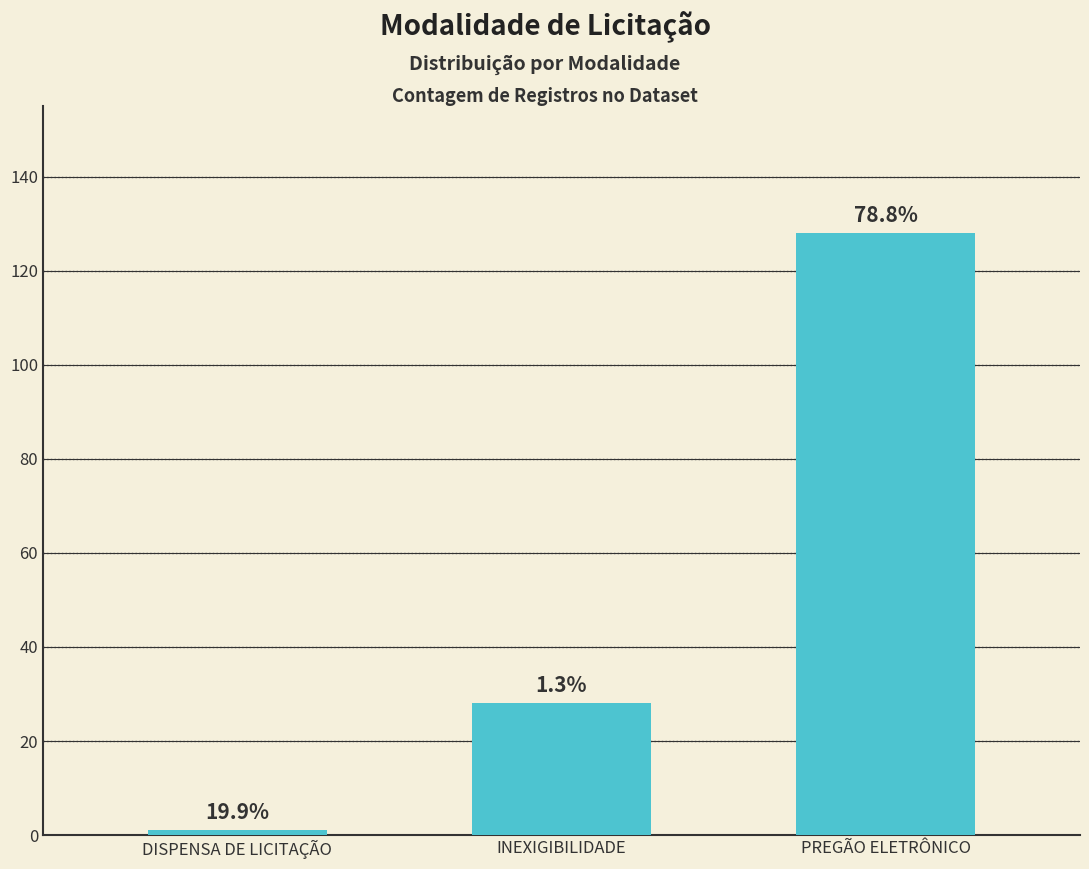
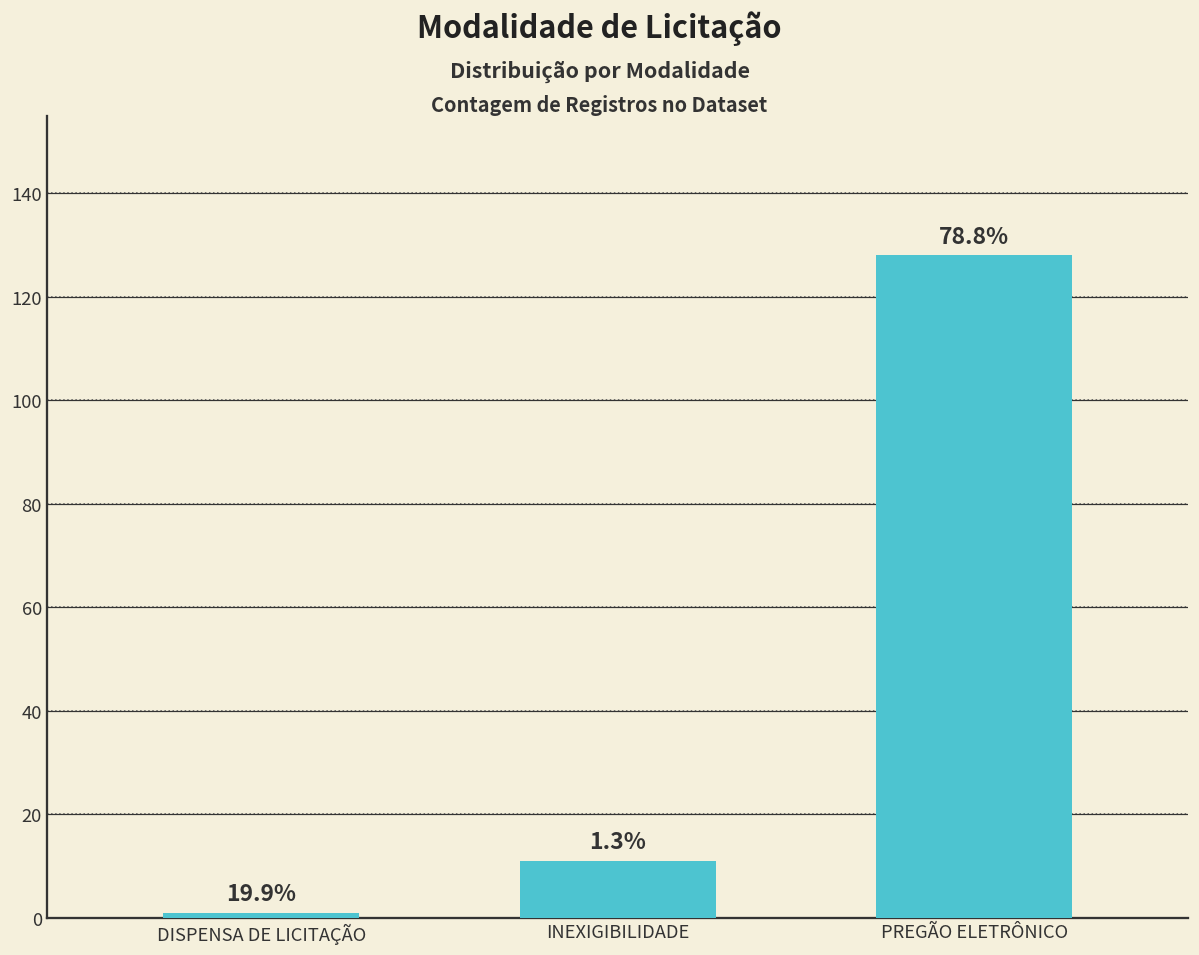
INEXIGIBILIDADE: 28 -> 11
